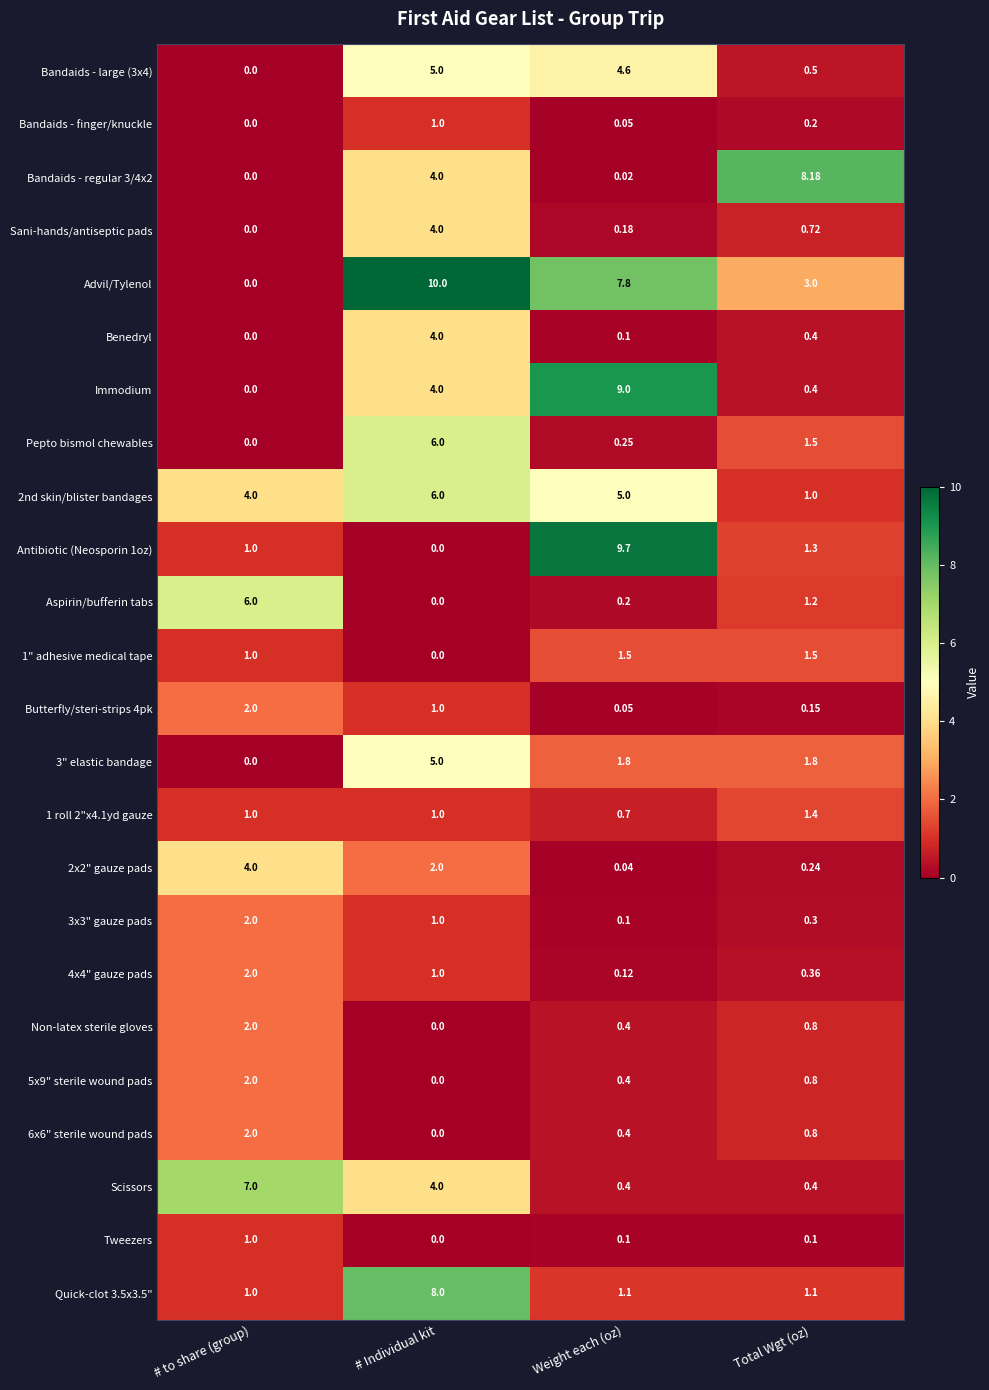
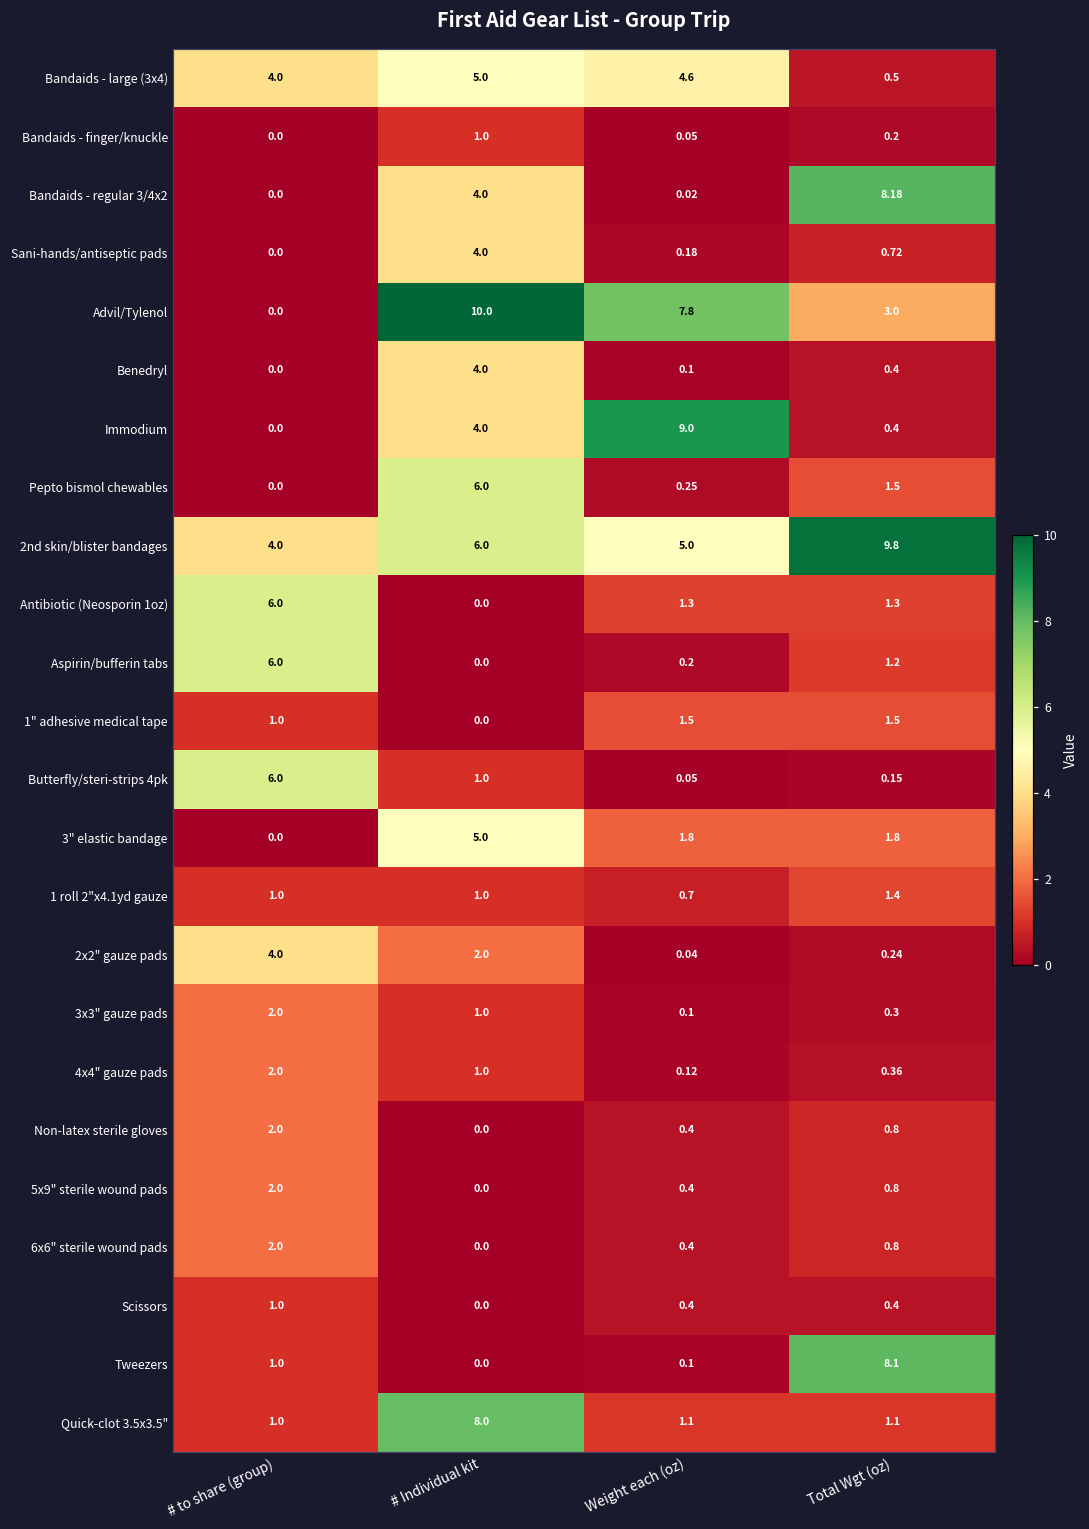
Bandaids - large (3x4), # to share (group): 0.0 -> 4.0
2nd skin/blister bandages, Total Wgt (oz): 1.0 -> 9.8
Antibiotic (Neosporin 1oz), # to share (group): 1.0 -> 6.0
Antibiotic (Neosporin 1oz), Weight each (oz): 9.7 -> 1.3
Butterfly/steri-strips 4pk, # to share (group): 2.0 -> 6.0
Scissors, # to share (group): 7.0 -> 1.0
Scissors, # Individual kit: 4.0 -> 0.0
Tweezers, Total Wgt (oz): 0.1 -> 8.1
